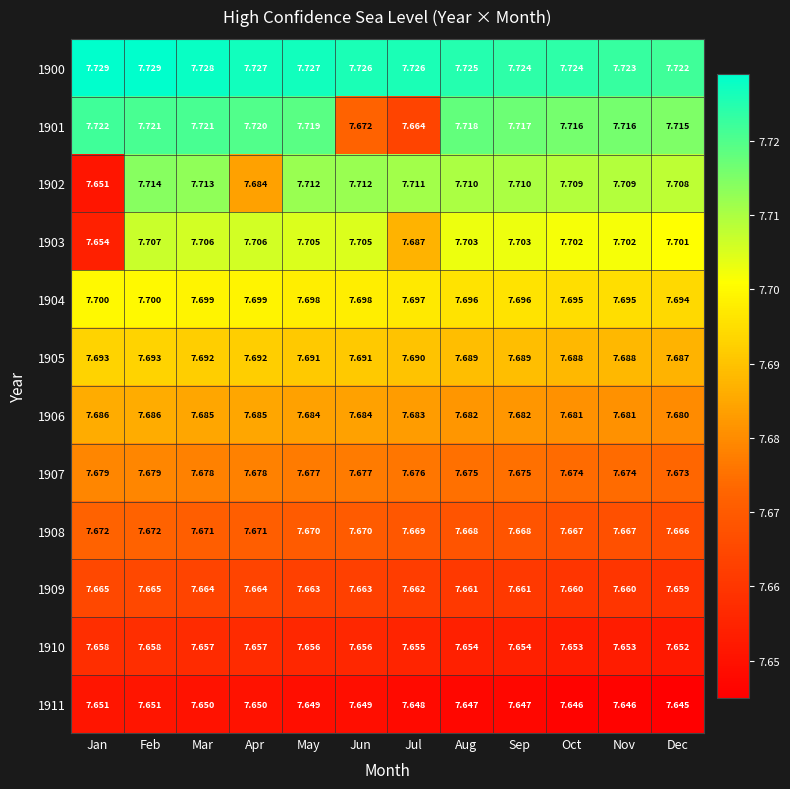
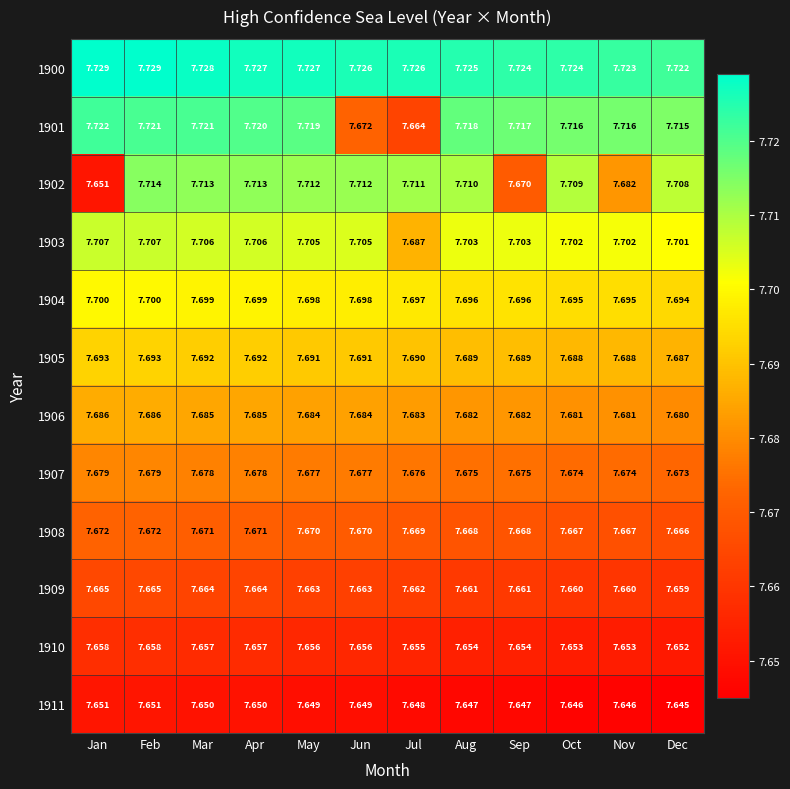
1902, Apr: 7.684 -> 7.713
1902, Sep: 7.710 -> 7.670
1902, Nov: 7.709 -> 7.682
1903, Jan: 7.654 -> 7.707
